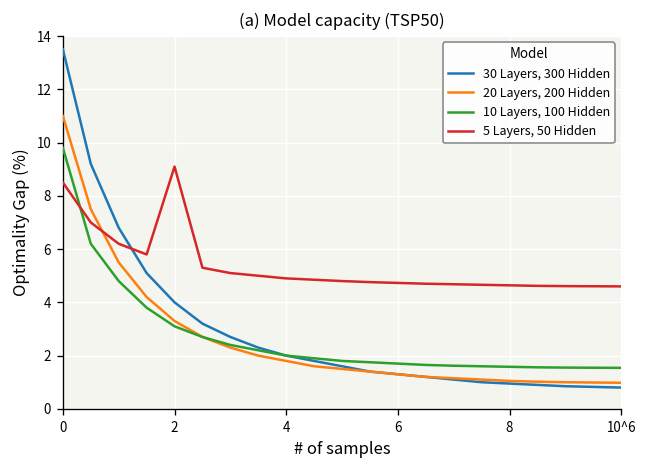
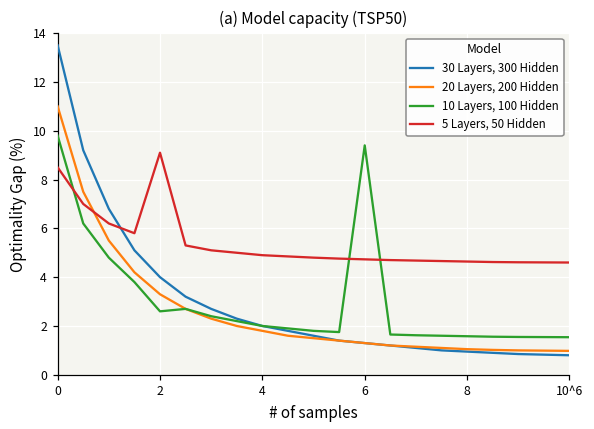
10 Layers, 100 Hidden, 2: 3.1 -> 2.6
10 Layers, 100 Hidden, 6: 1.7 -> 9.4
